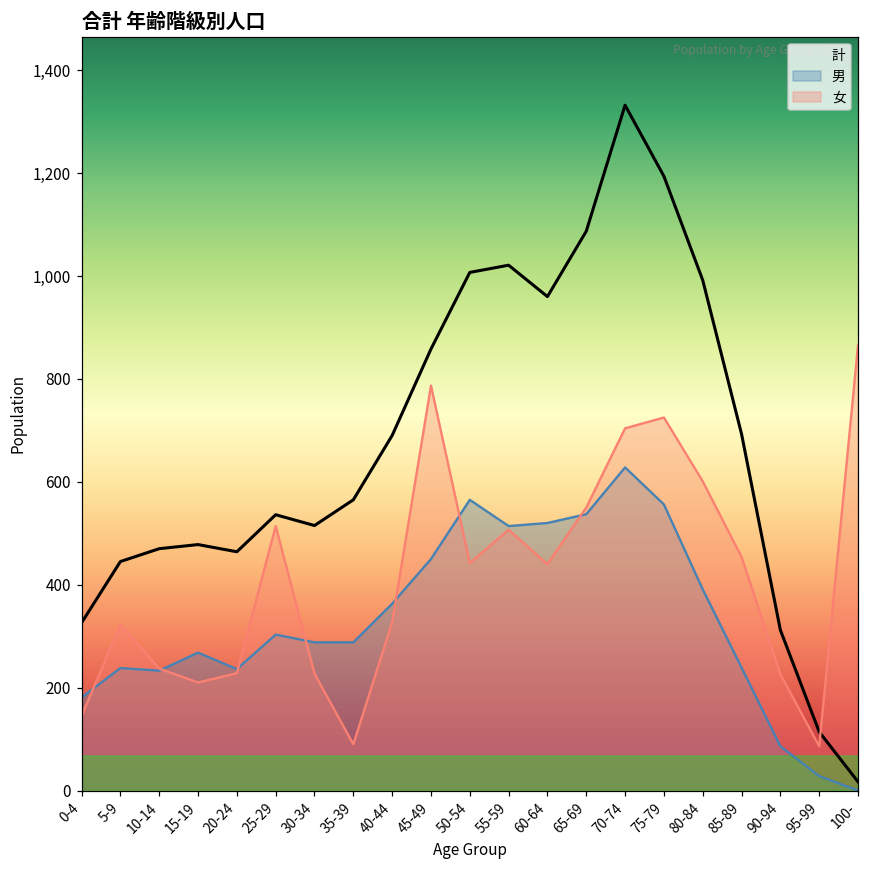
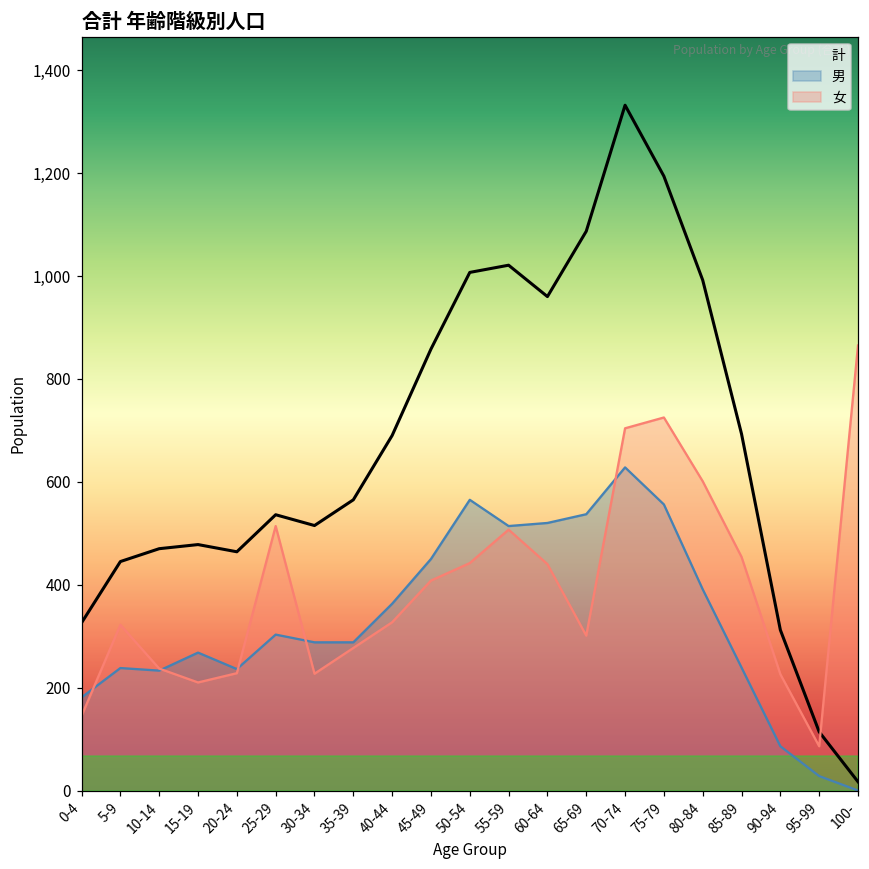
女, 35-39: 90 -> 280
女, 45-49: 790 -> 410
女, 65-69: 550 -> 300
